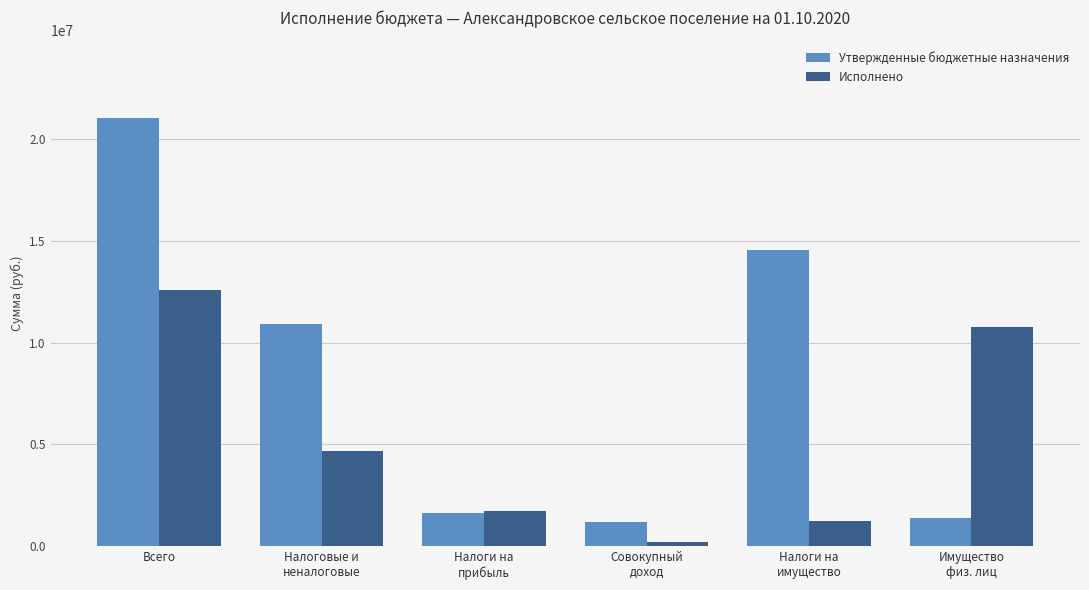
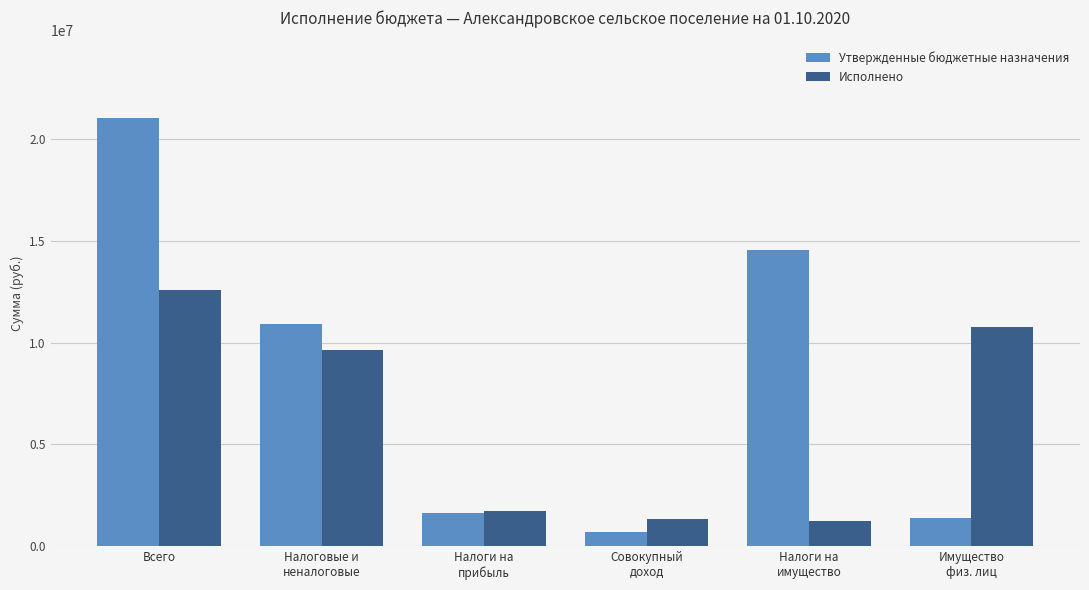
Исполнено, Налоговые и неналоговые: 4700000 -> 9600000
Утвержденные бюджетные назначения, Совокупный доход: 1200000 -> 700000
Исполнено, Совокупный доход: 200000 -> 1400000
